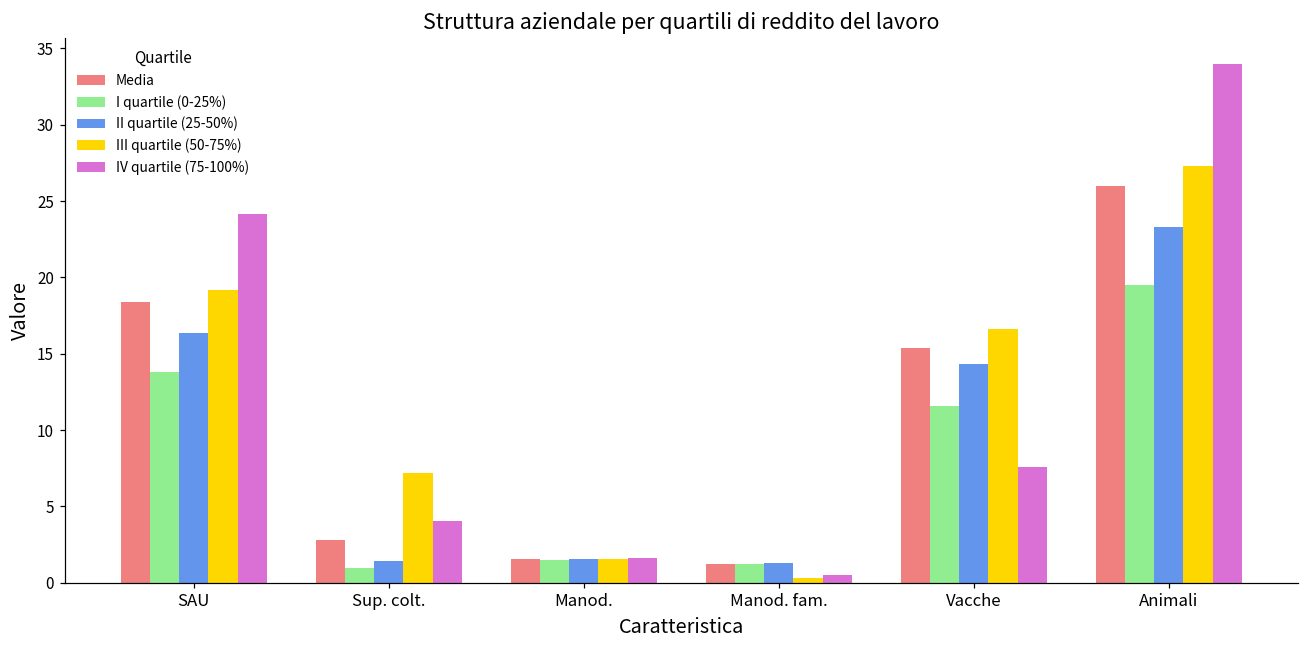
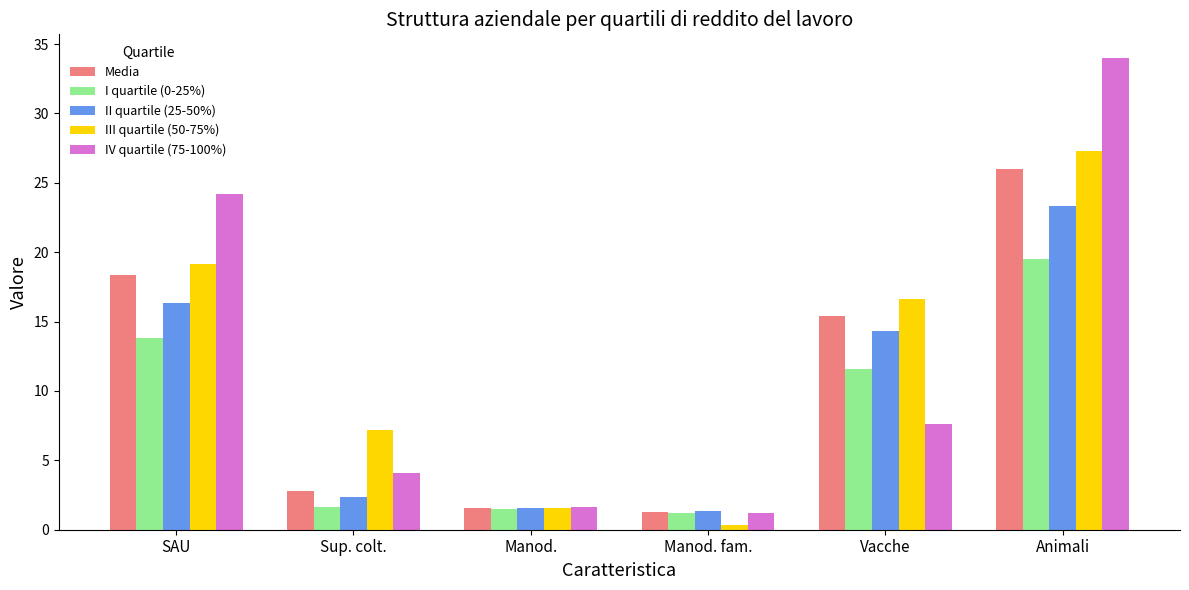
I quartile (0-25%), Sup. colt.: 1.0 -> 1.7
II quartile (25-50%), Sup. colt.: 1.4 -> 2.4
IV quartile (75-100%), Manod. fam.: 0.5 -> 1.2
